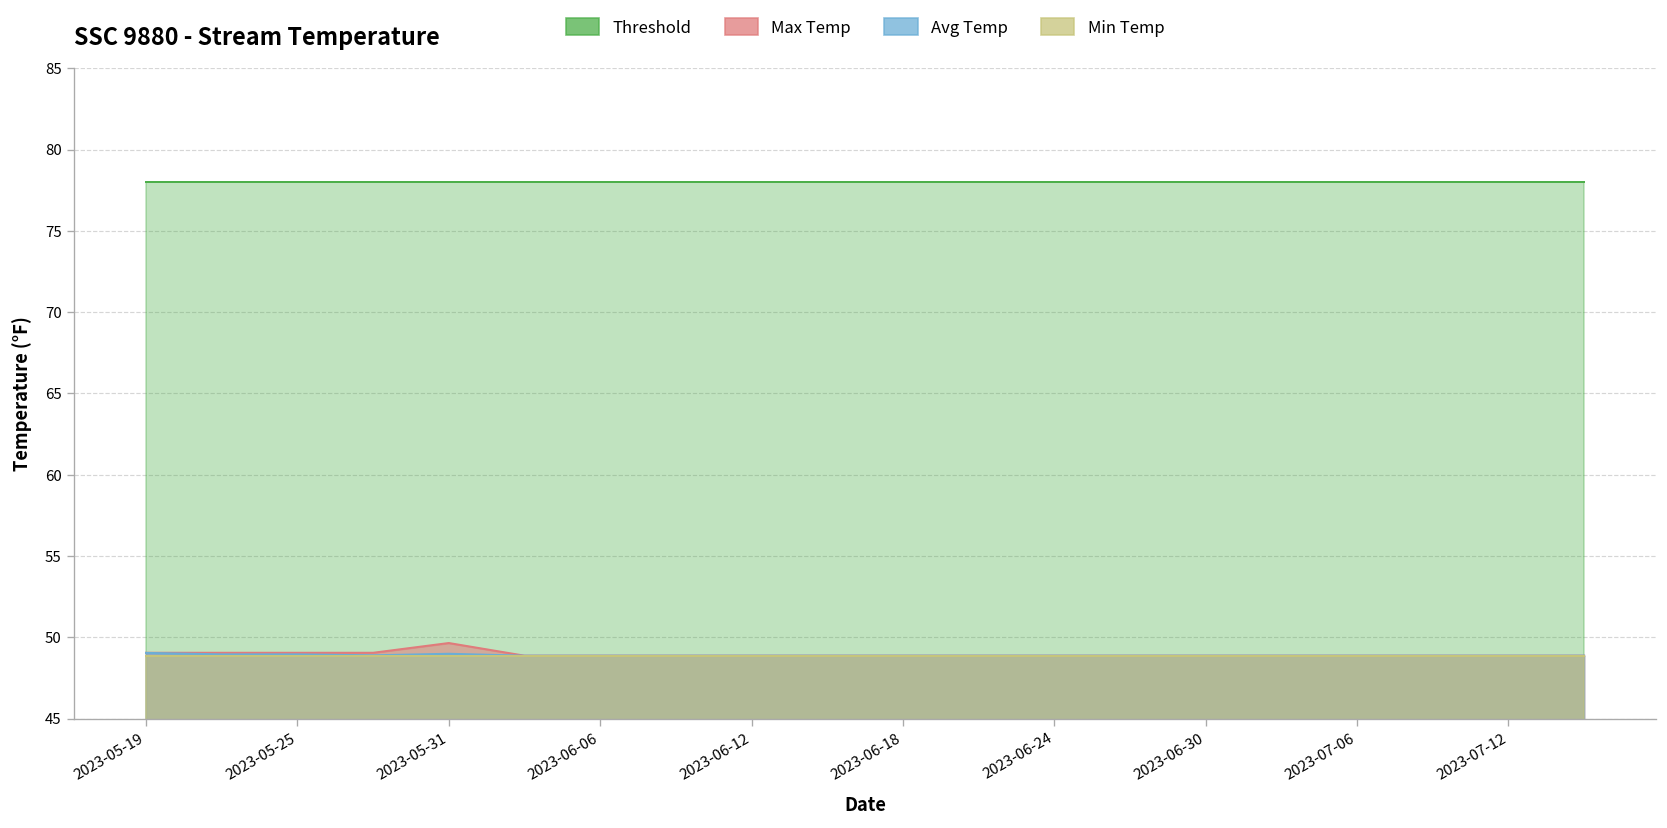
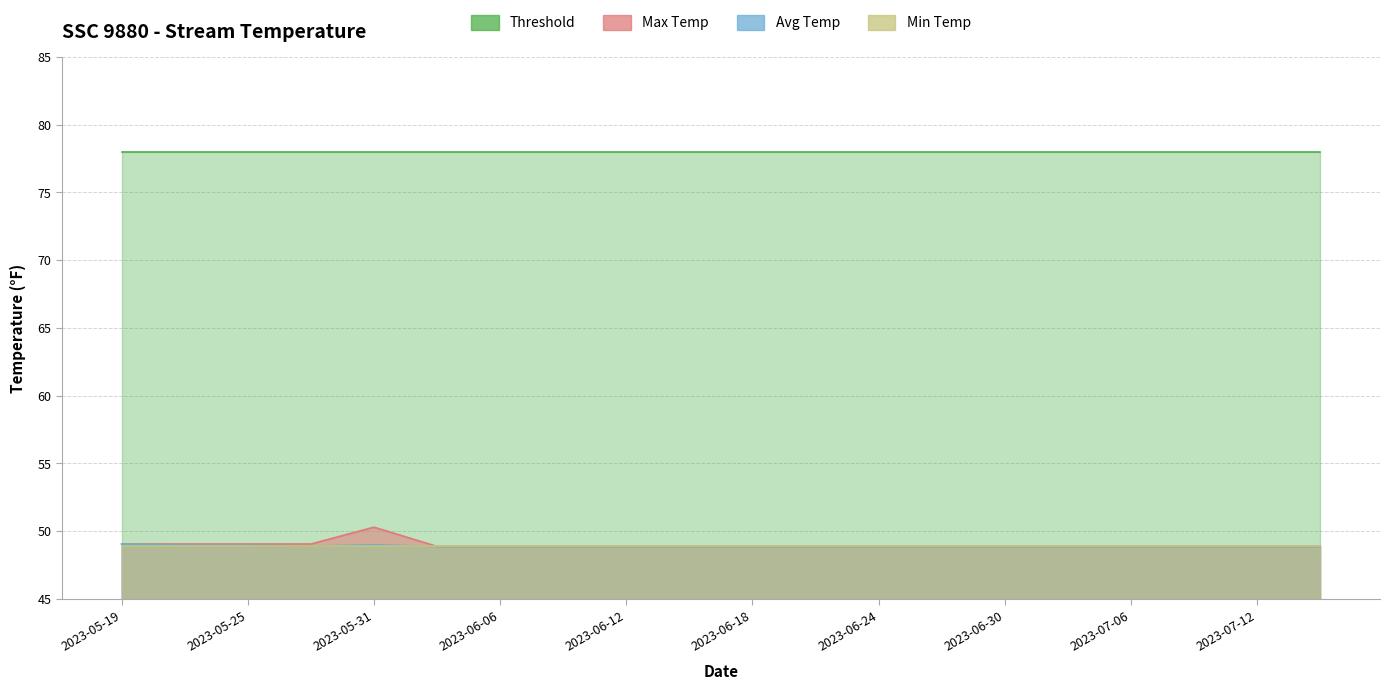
Max Temp, 2023-05-31: 49.7 -> 50.3
